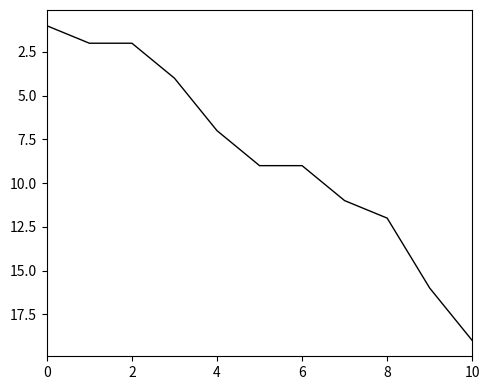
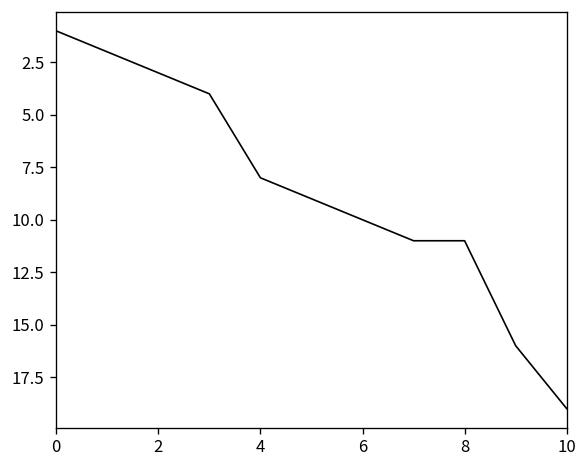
2: 2 -> 3
4: 7 -> 8
6: 9 -> 10
8: 12 -> 11
